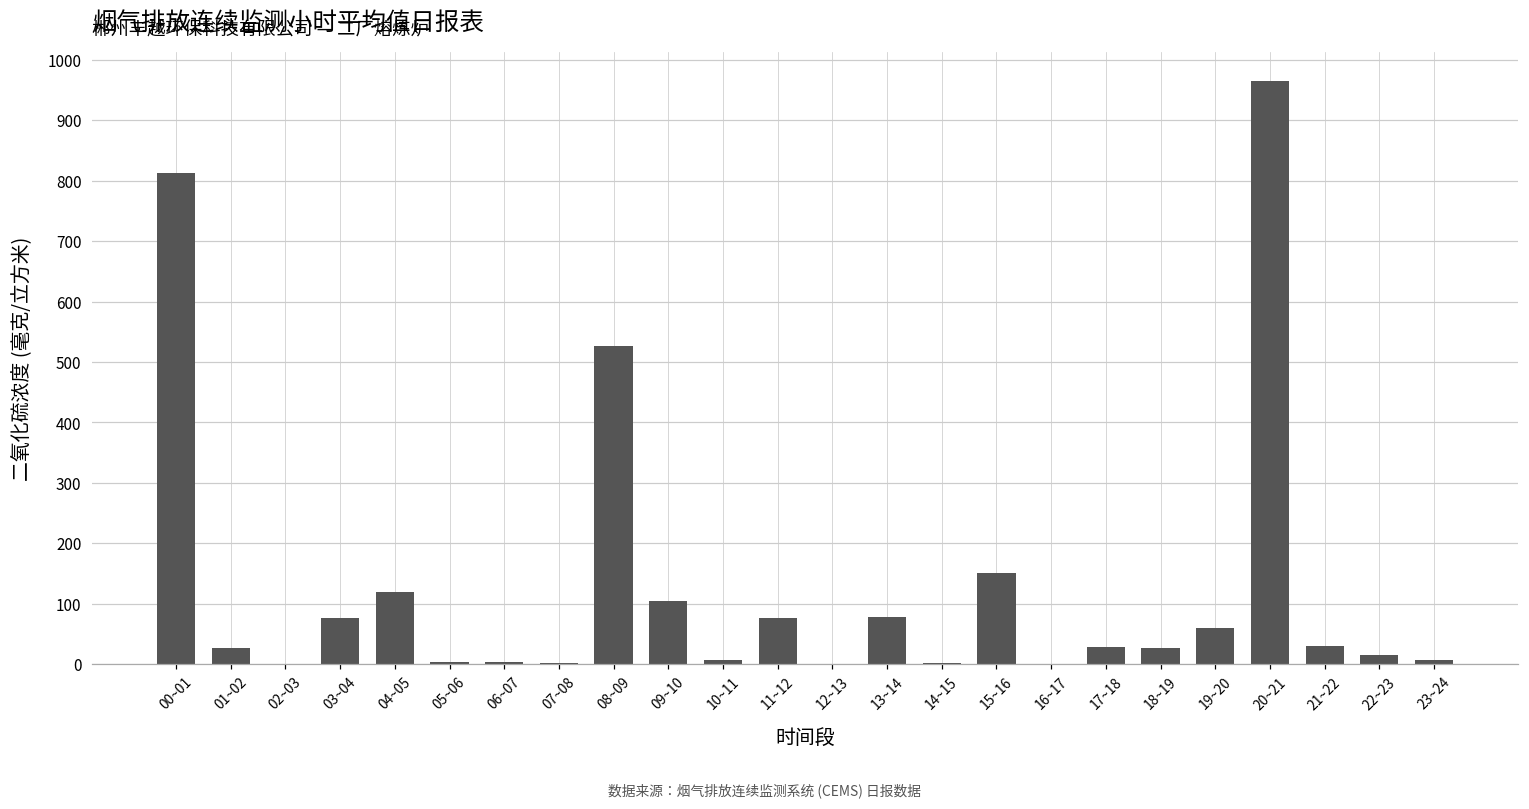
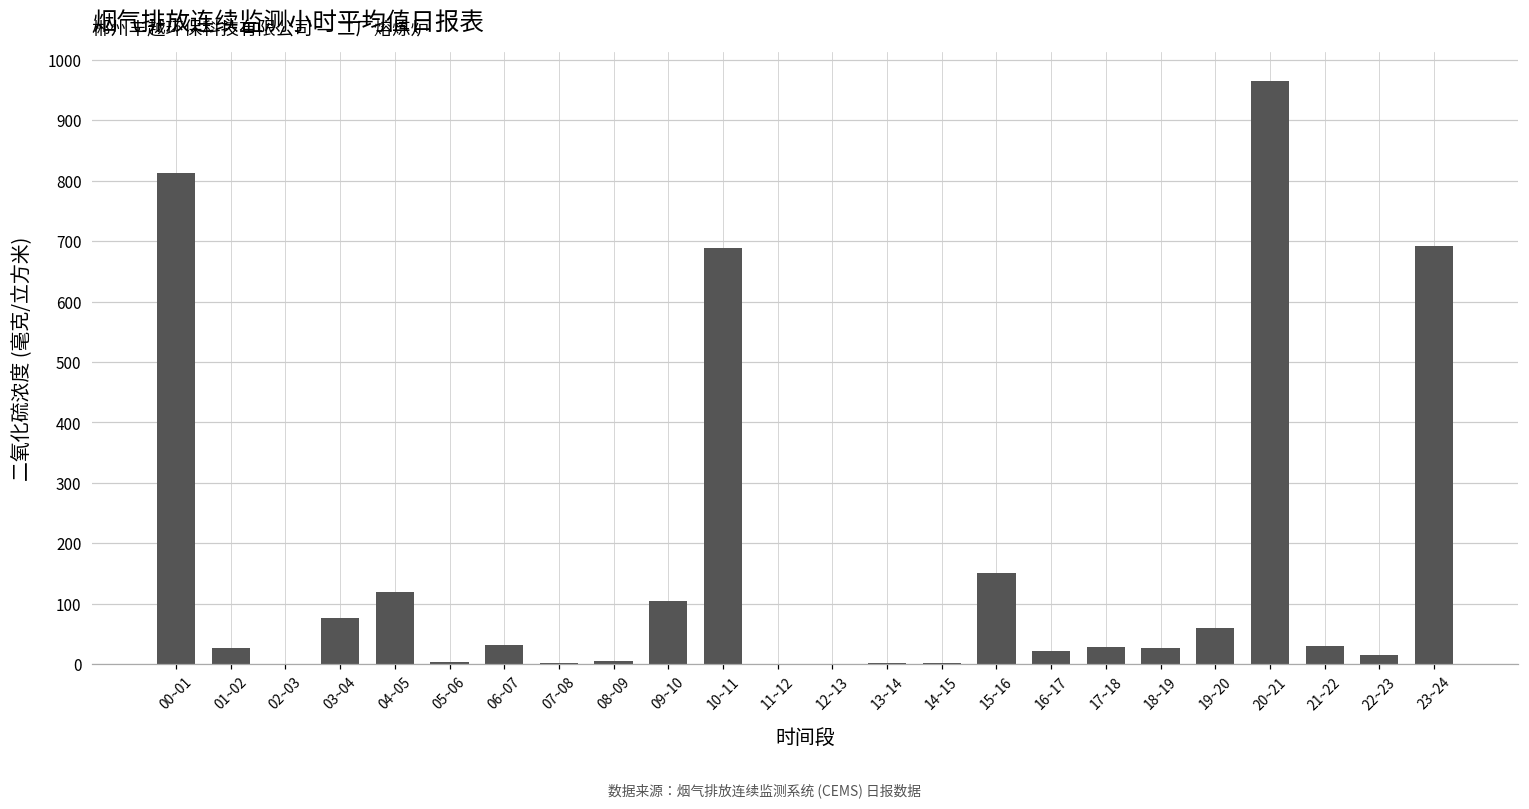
06~07: 0 -> 30
08~09: 530 -> 10
10~11: 10 -> 690
11~12: 80 -> 0
13~14: 80 -> 0
16~17: 0 -> 20
23~24: 10 -> 690
